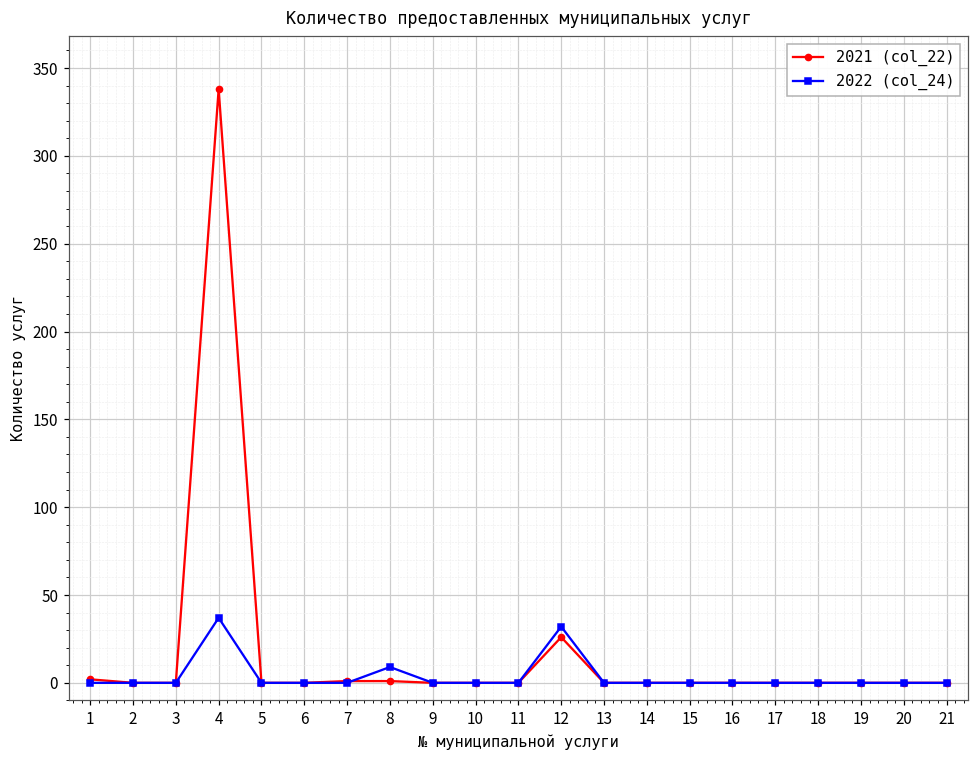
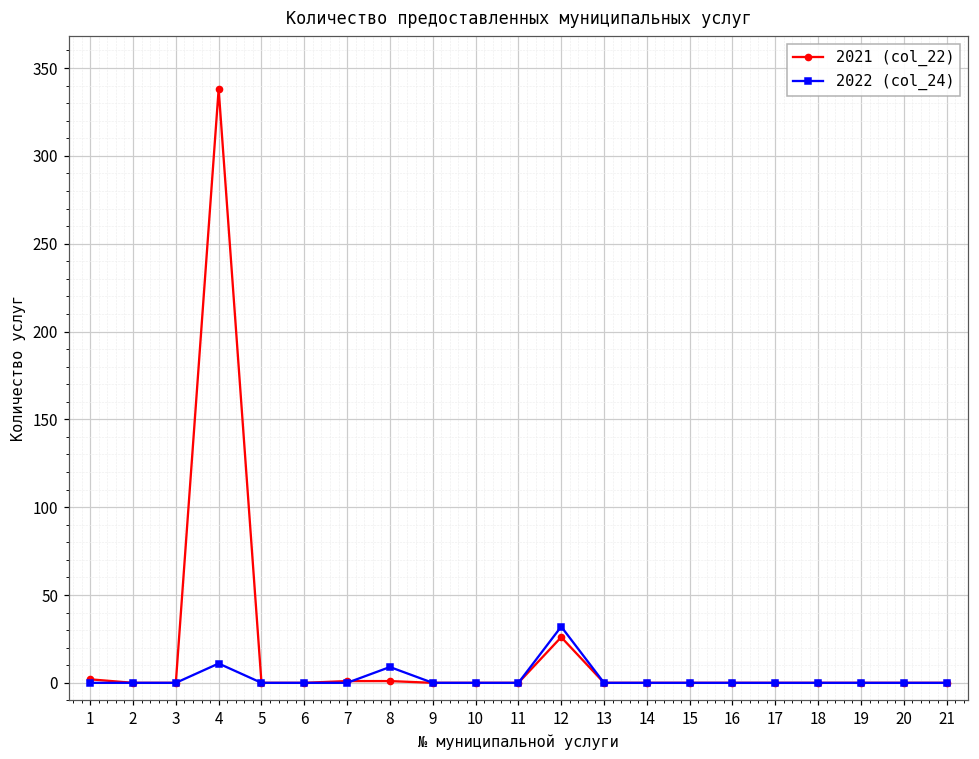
2022 (col_24), 4: 37 -> 11
